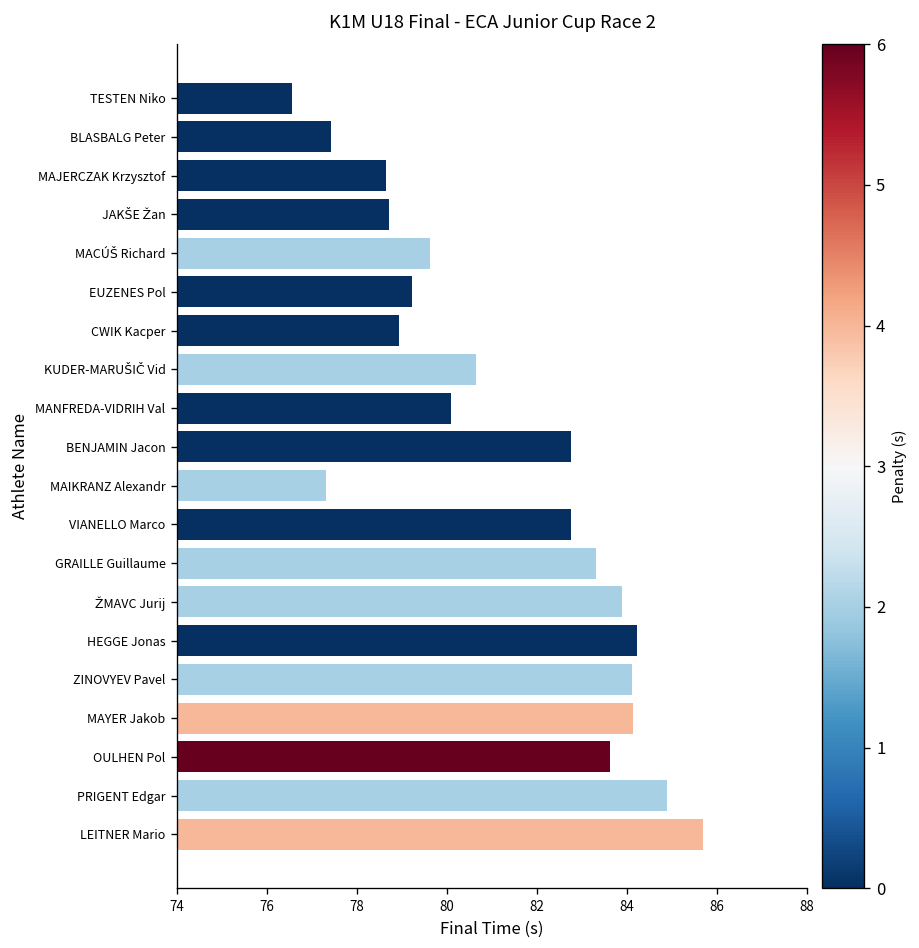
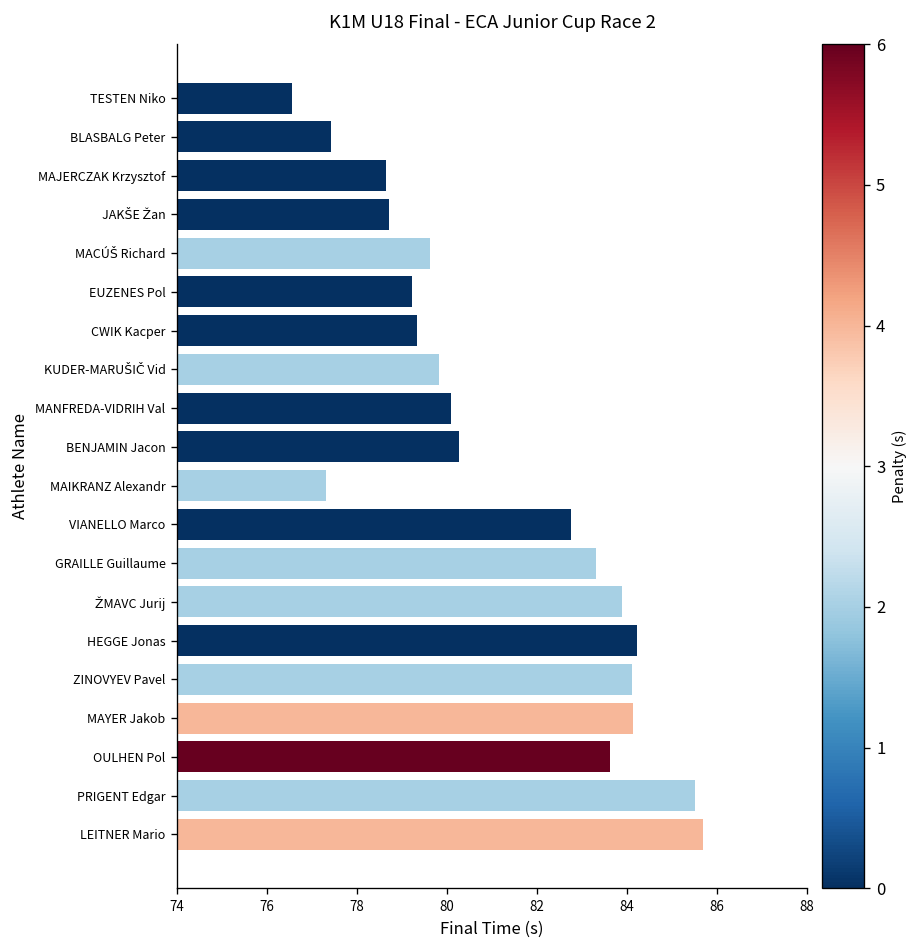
CWIK Kacper: 78.9 -> 79.3
KUDER-MARUŠIČ Vid: 80.6 -> 79.8
BENJAMIN Jacon: 82.8 -> 80.3
PRIGENT Edgar: 84.9 -> 85.5
